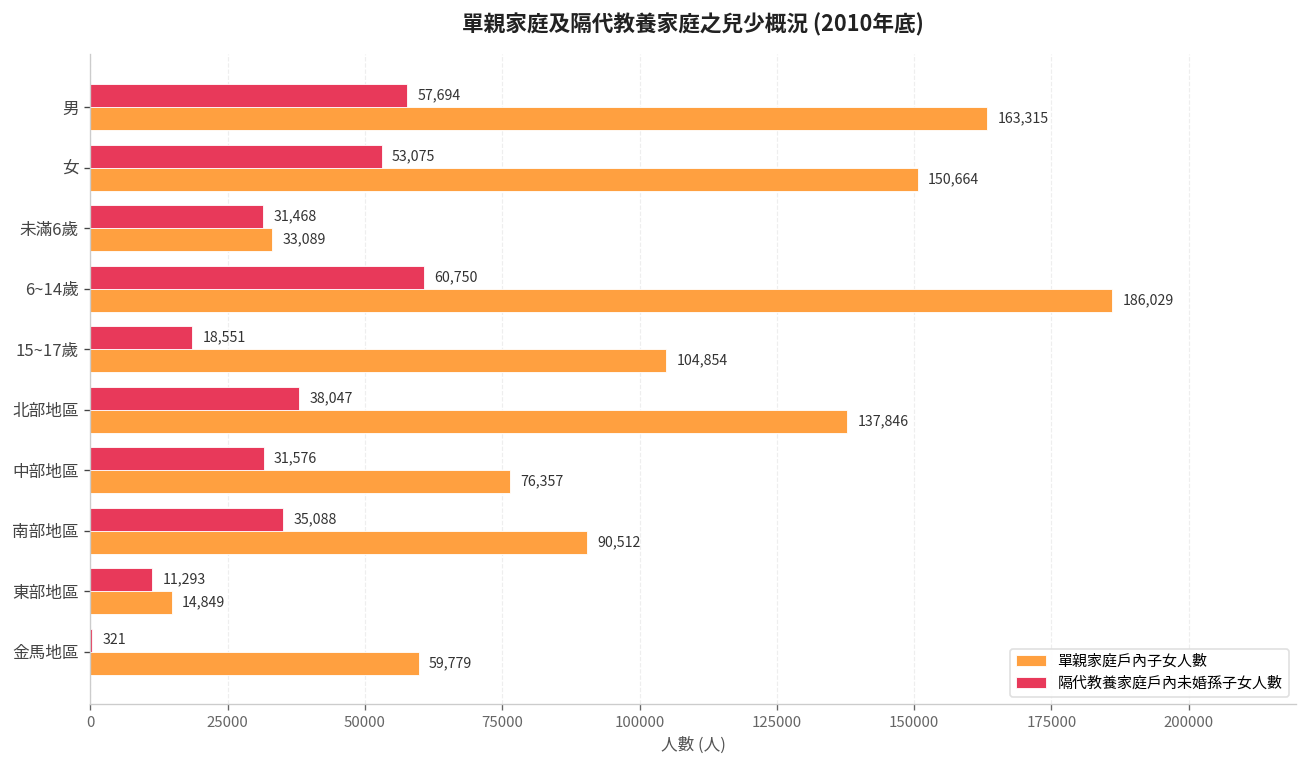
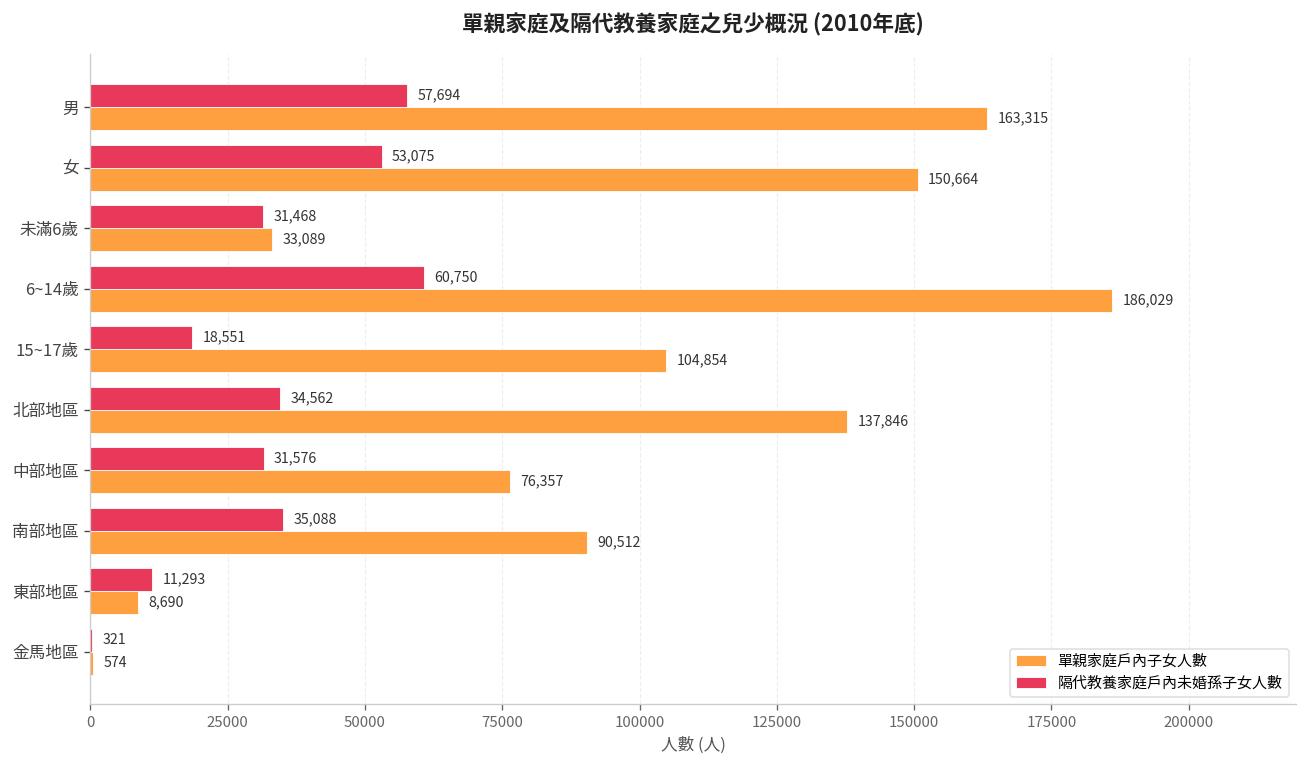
隔代教養家庭戶內未婚孫子女人數, 北部地區: 38,047 -> 34,562
單親家庭戶內子女人數, 東部地區: 14,849 -> 8,690
單親家庭戶內子女人數, 金馬地區: 59,779 -> 574
